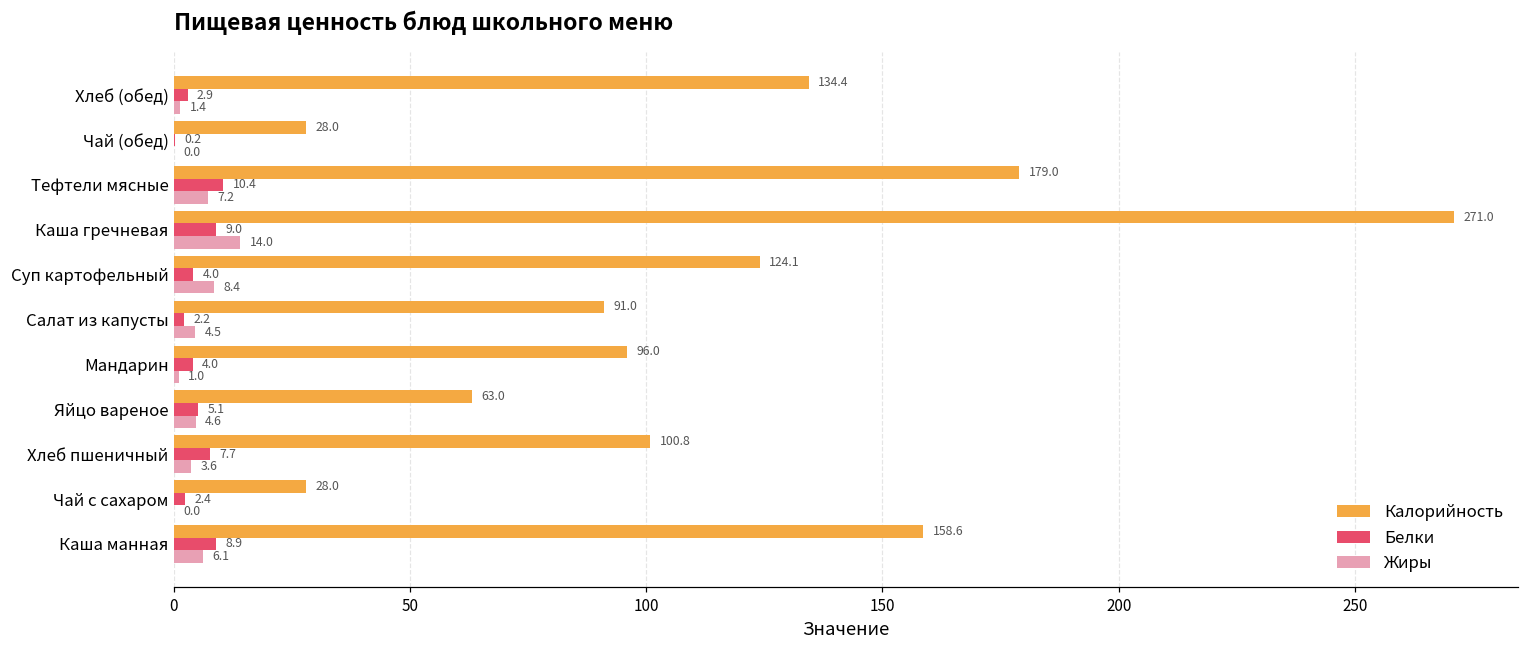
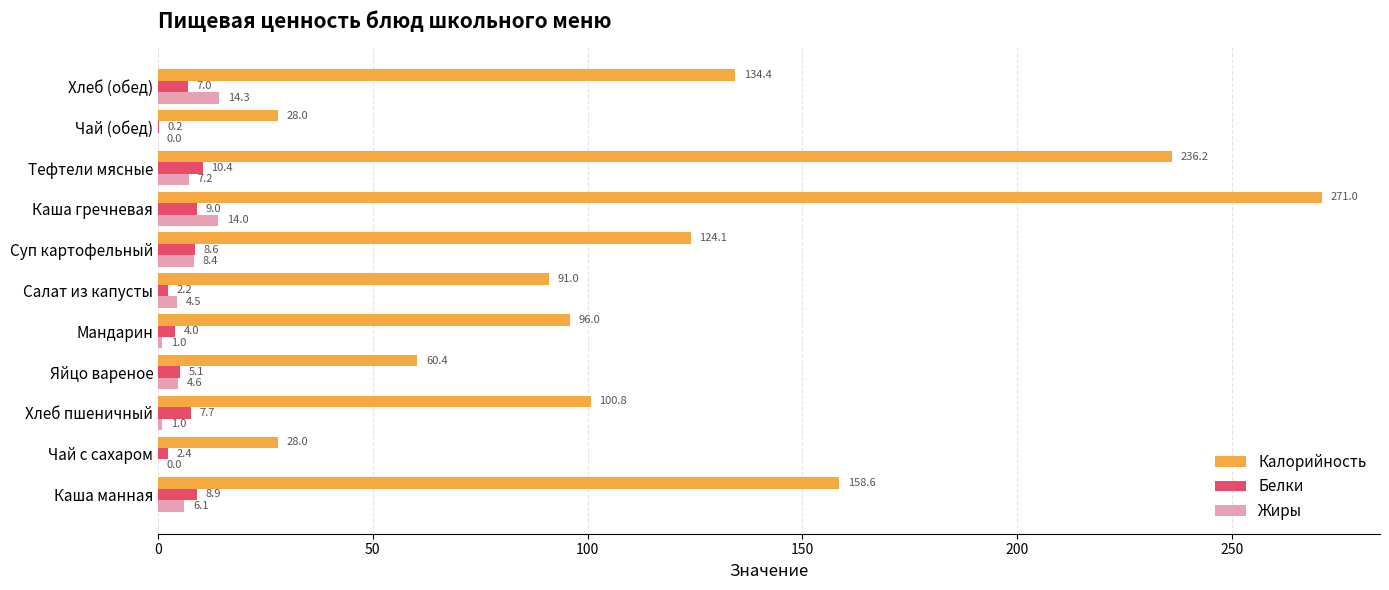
Белки, Хлеб (обед): 2.9 -> 7.0
Жиры, Хлеб (обед): 1.4 -> 14.3
Калорийность, Тефтели мясные: 179.0 -> 236.2
Белки, Суп картофельный: 4.0 -> 8.6
Калорийность, Яйцо вареное: 63.0 -> 60.4
Жиры, Хлеб пшеничный: 3.6 -> 1.0
